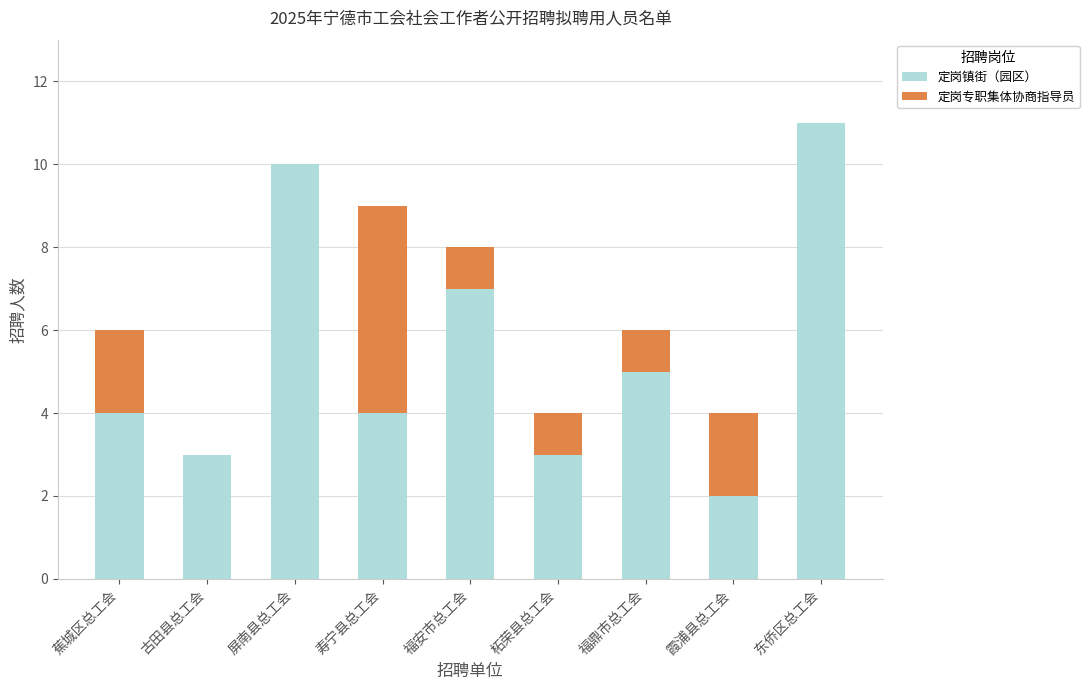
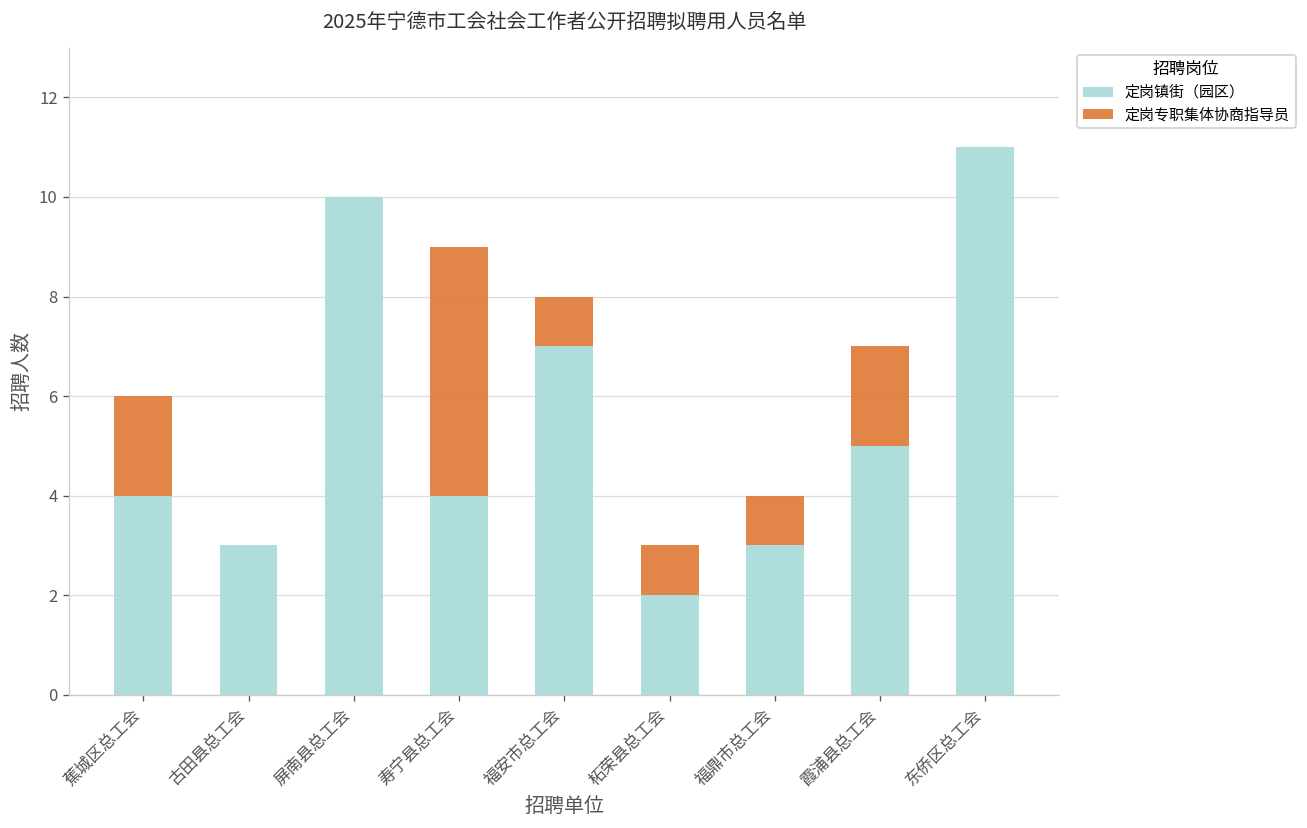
定岗镇街（园区）, 柘荣县总工会: 3 -> 2
定岗镇街（园区）, 福鼎市总工会: 5 -> 3
定岗镇街（园区）, 霞浦县总工会: 2 -> 5
